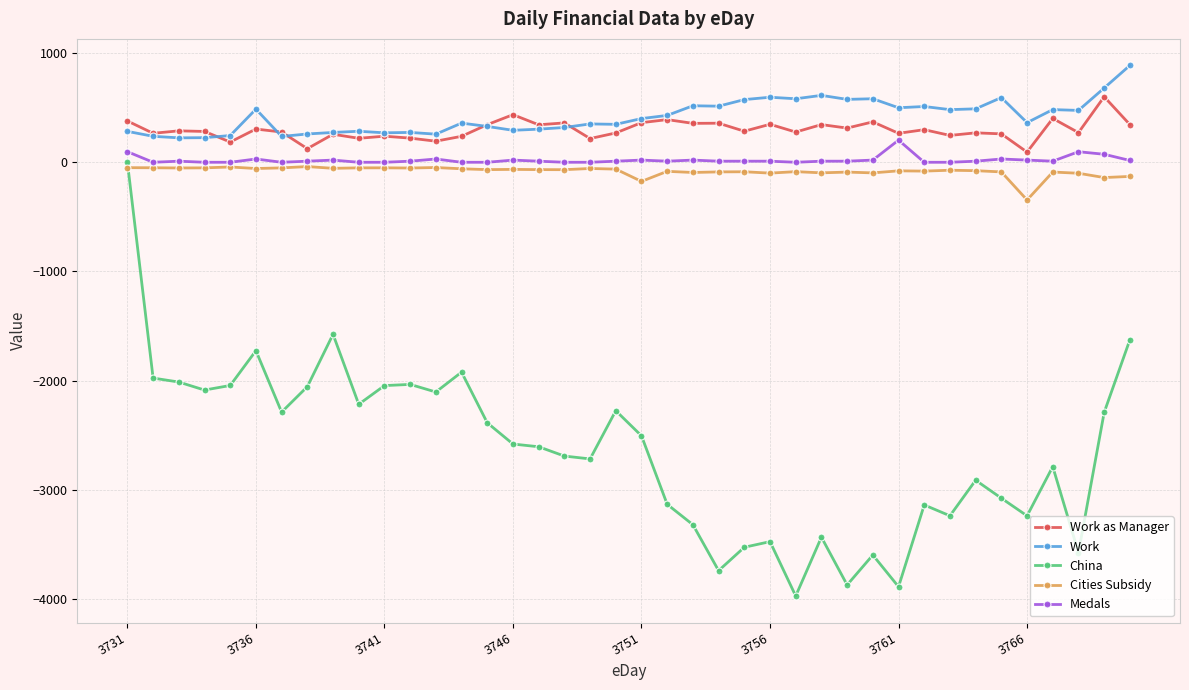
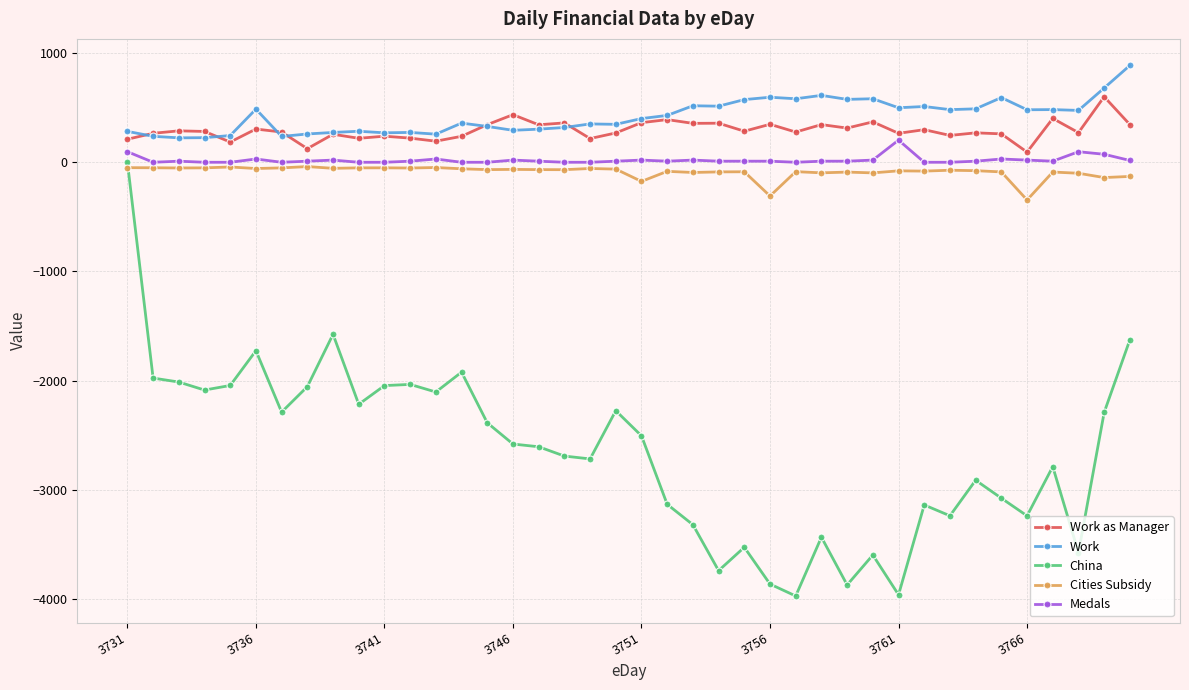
Work as Manager, 3731: 380 -> 210
China, 3756: -3480 -> -3870
Cities Subsidy, 3756: -100 -> -310
China, 3761: -3890 -> -3960
Work, 3766: 360 -> 480
